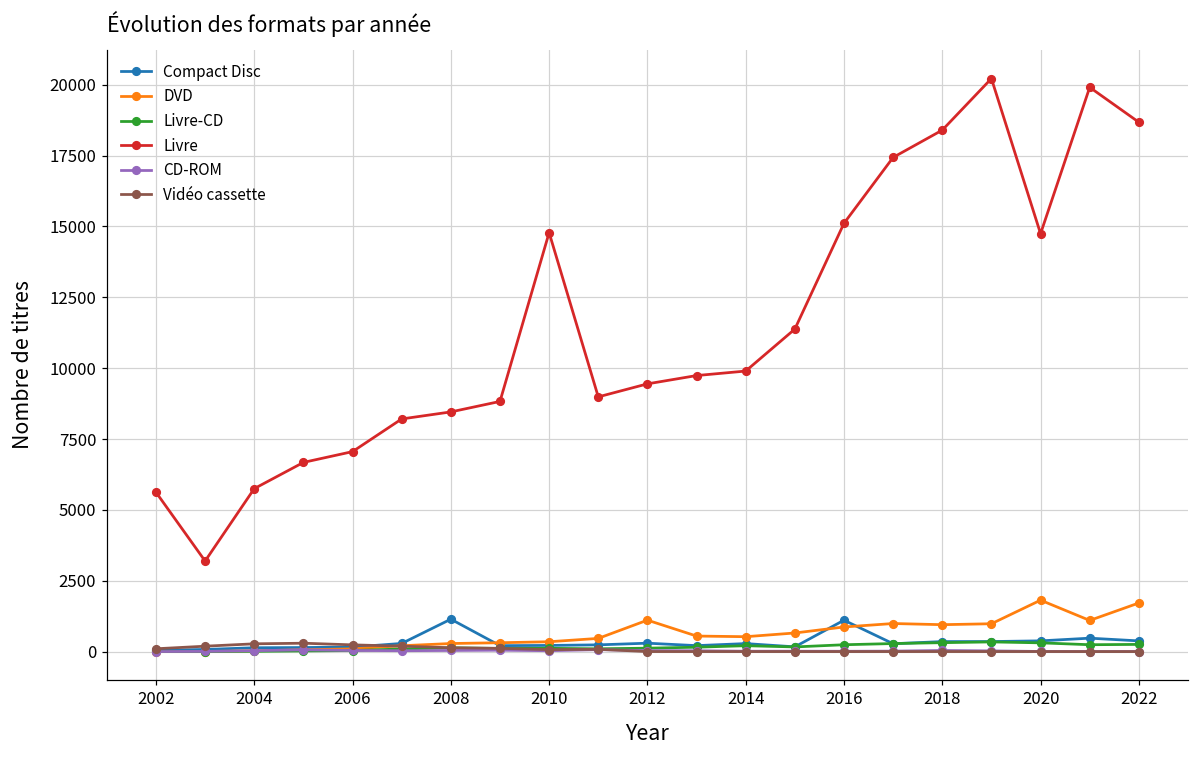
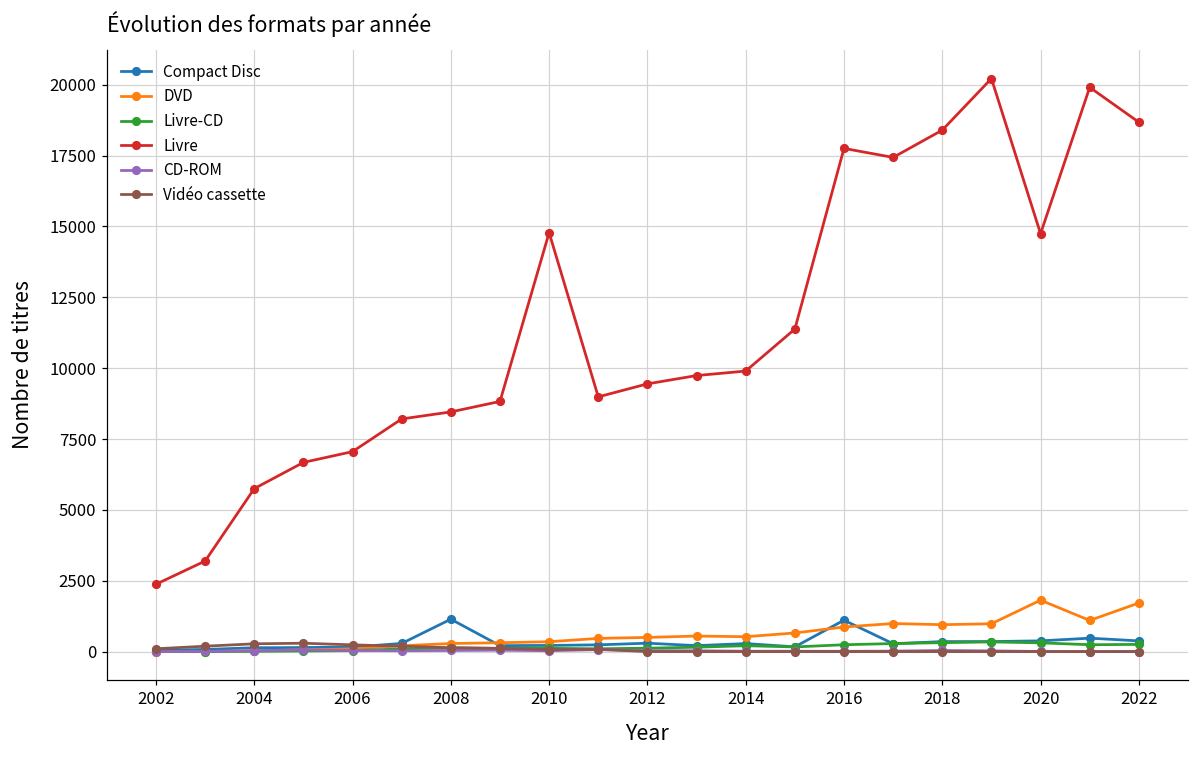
Livre, 2002: 5600 -> 2400
DVD, 2012: 1100 -> 500
Livre, 2016: 15100 -> 17800
